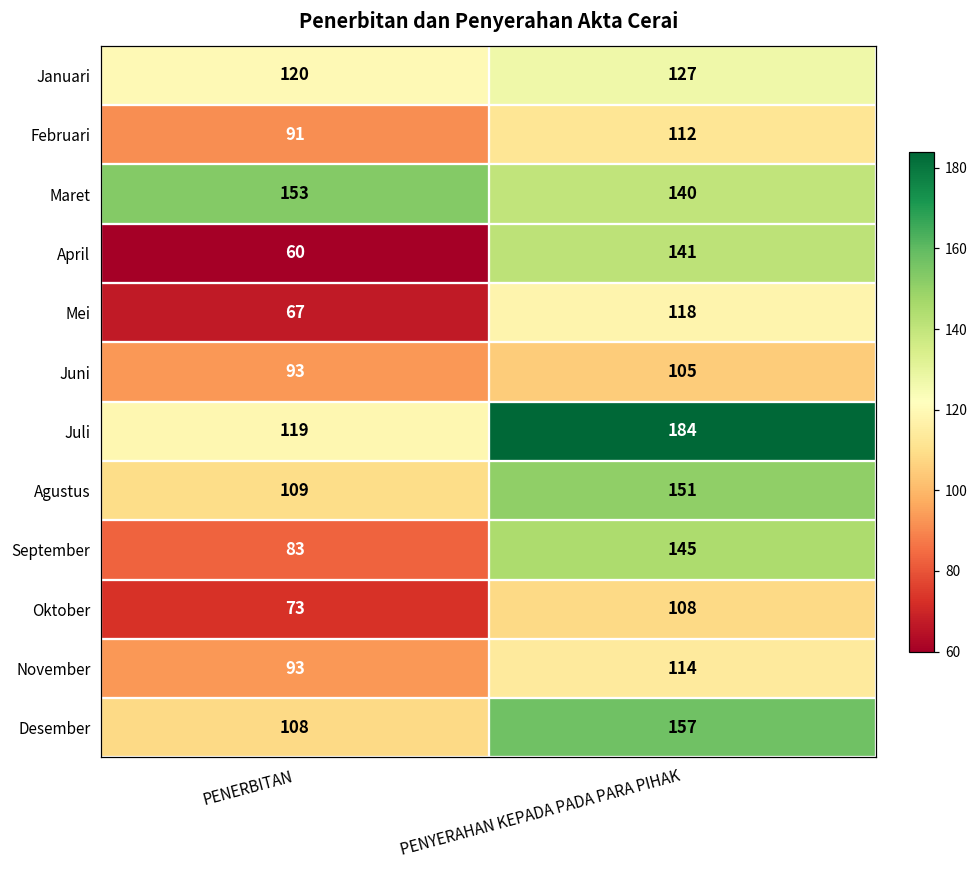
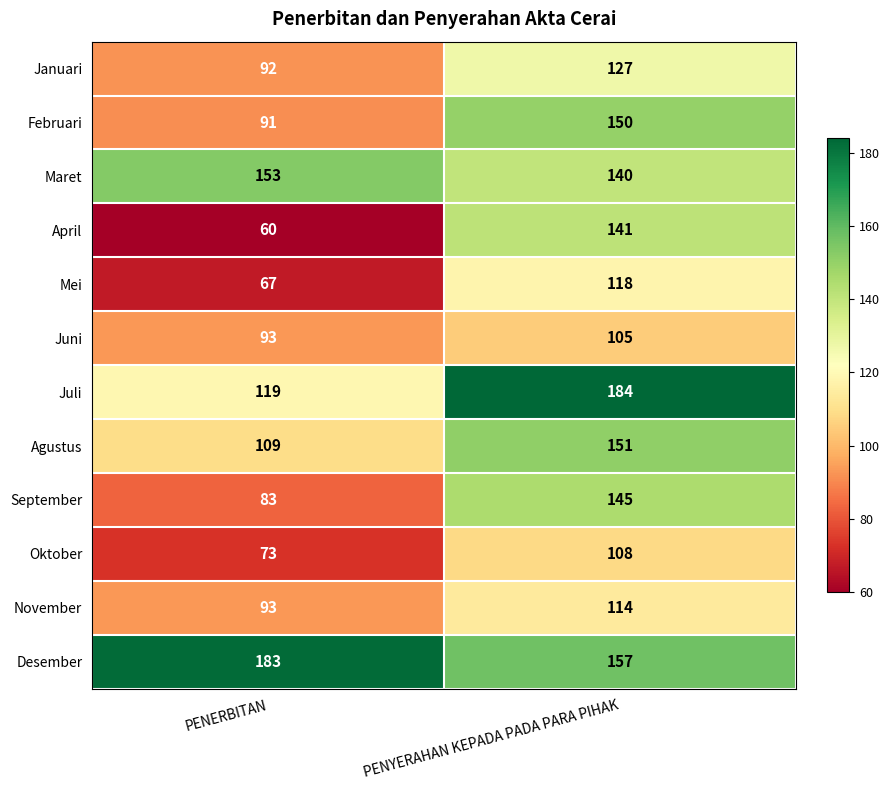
Januari, PENERBITAN: 120 -> 92
Februari, PENYERAHAN KEPADA PADA PARA PIHAK: 112 -> 150
Desember, PENERBITAN: 108 -> 183
